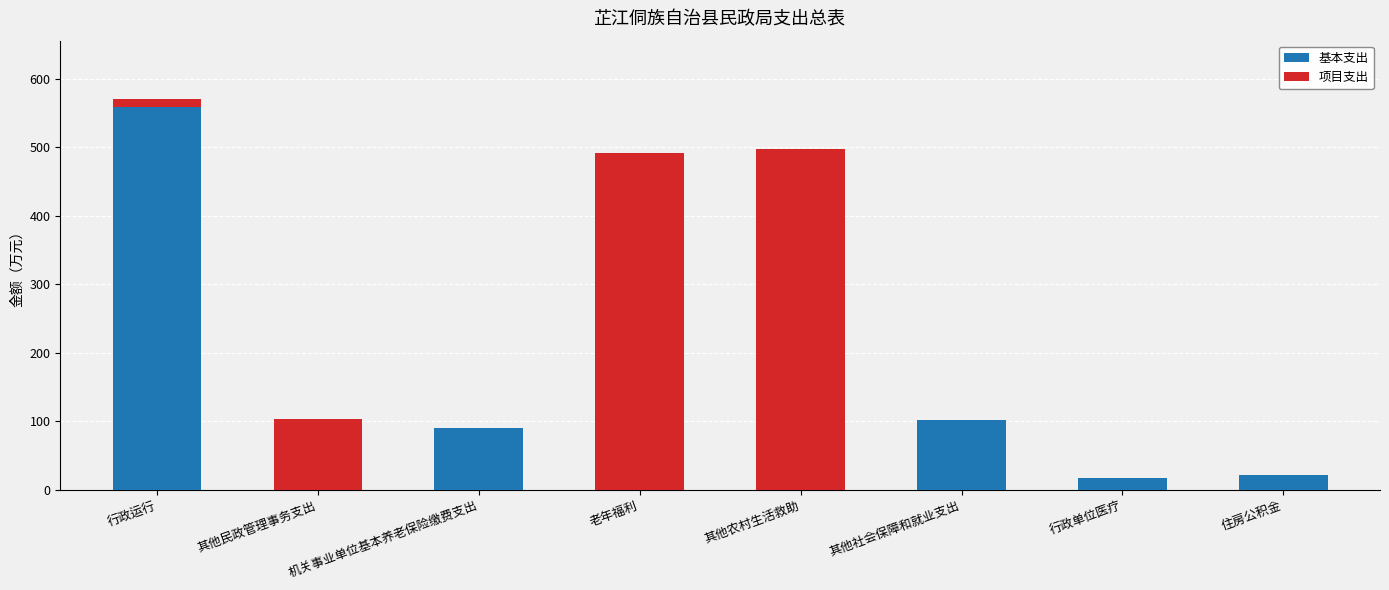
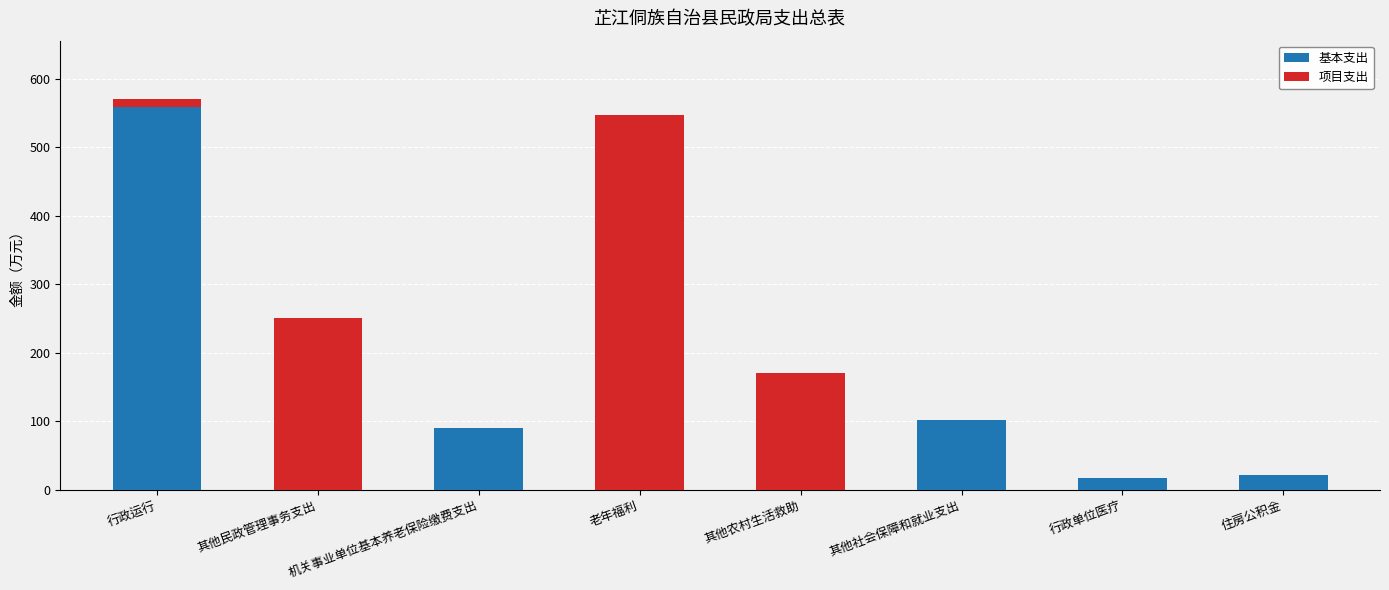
项目支出, 其他民政管理事务支出: 100 -> 250
项目支出, 老年福利: 490 -> 550
项目支出, 其他农村生活救助: 500 -> 170
